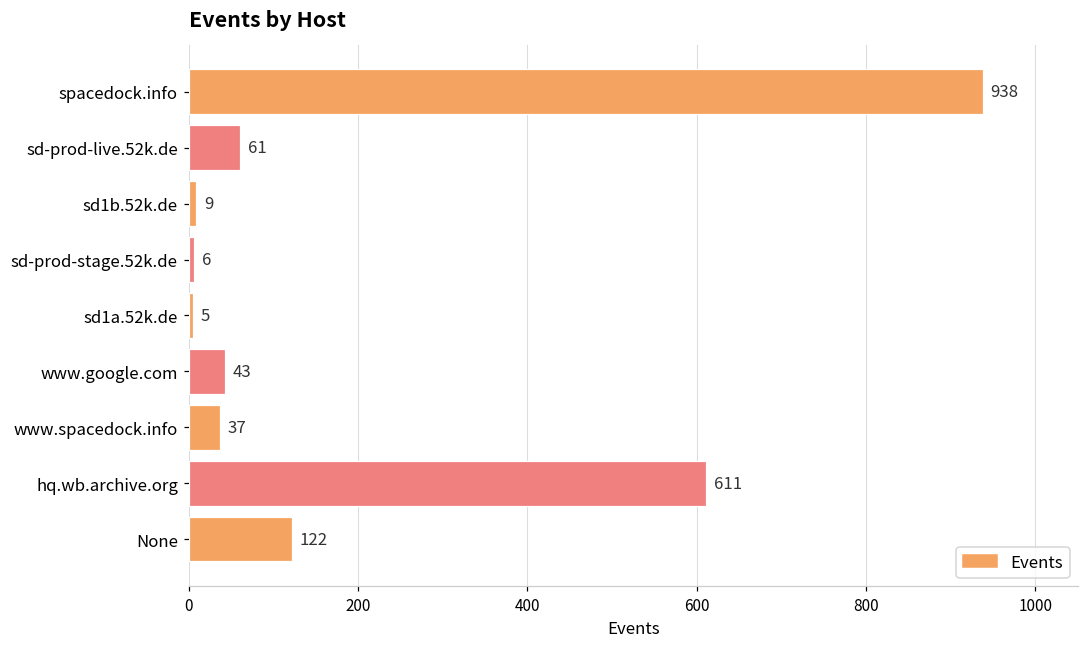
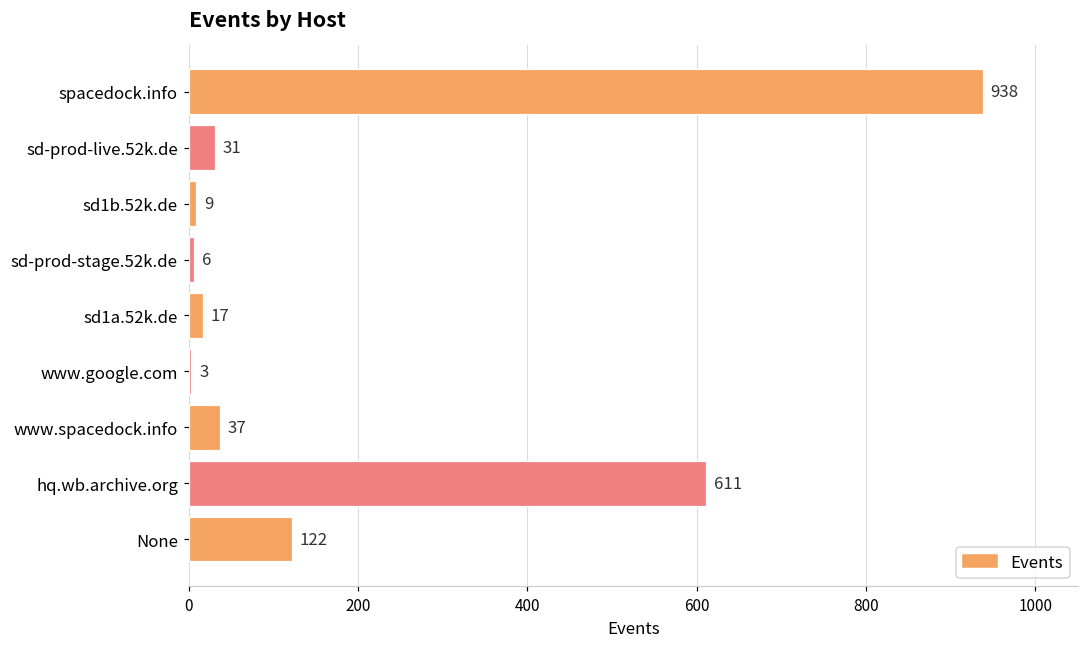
sd-prod-live.52k.de: 61 -> 31
sd1a.52k.de: 5 -> 17
www.google.com: 43 -> 3
